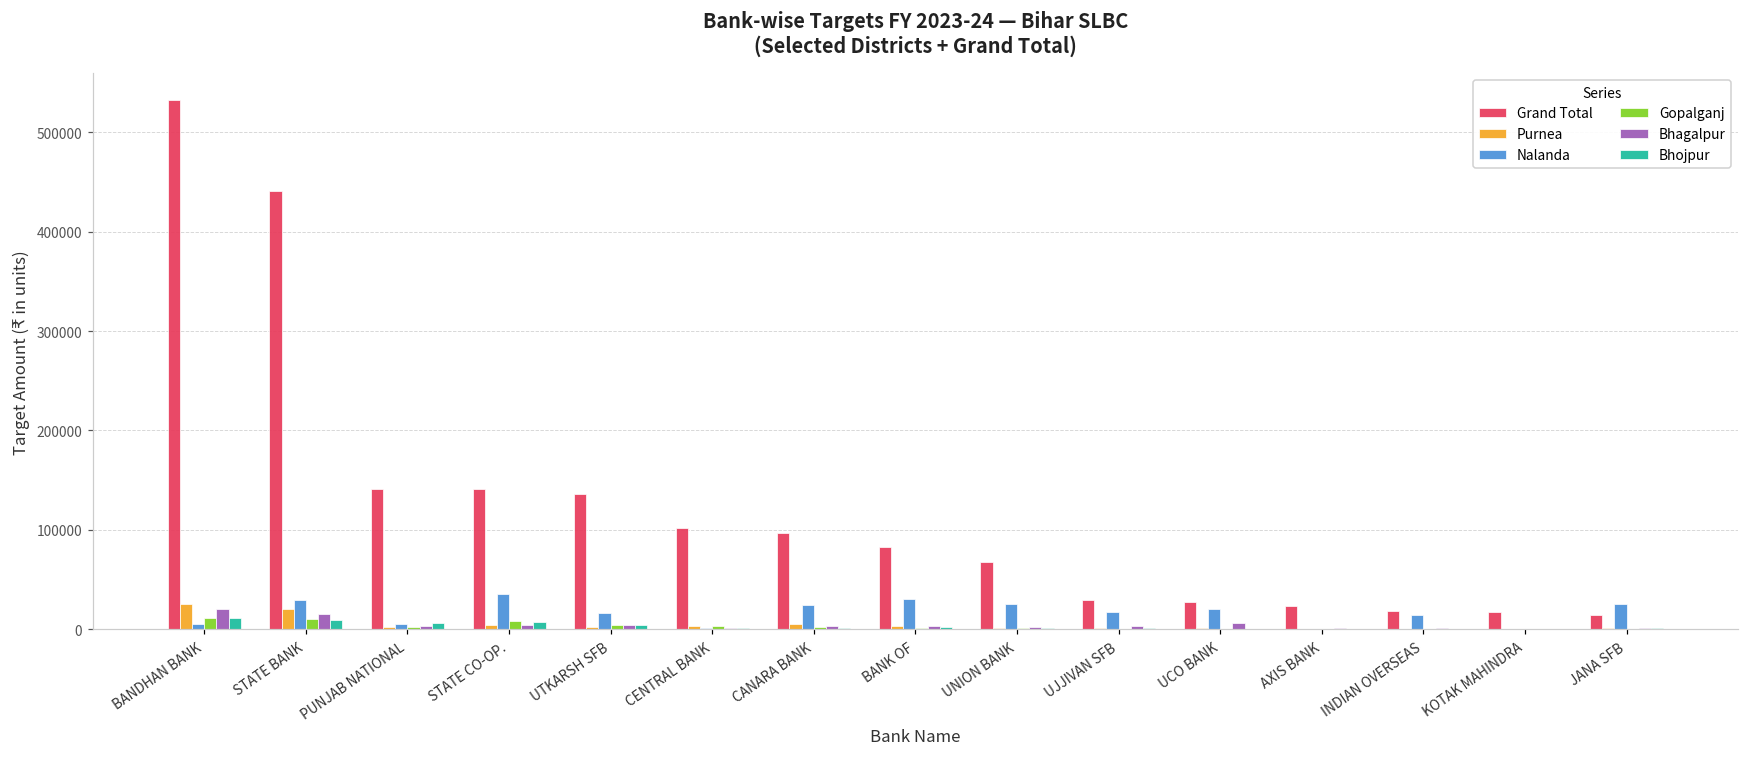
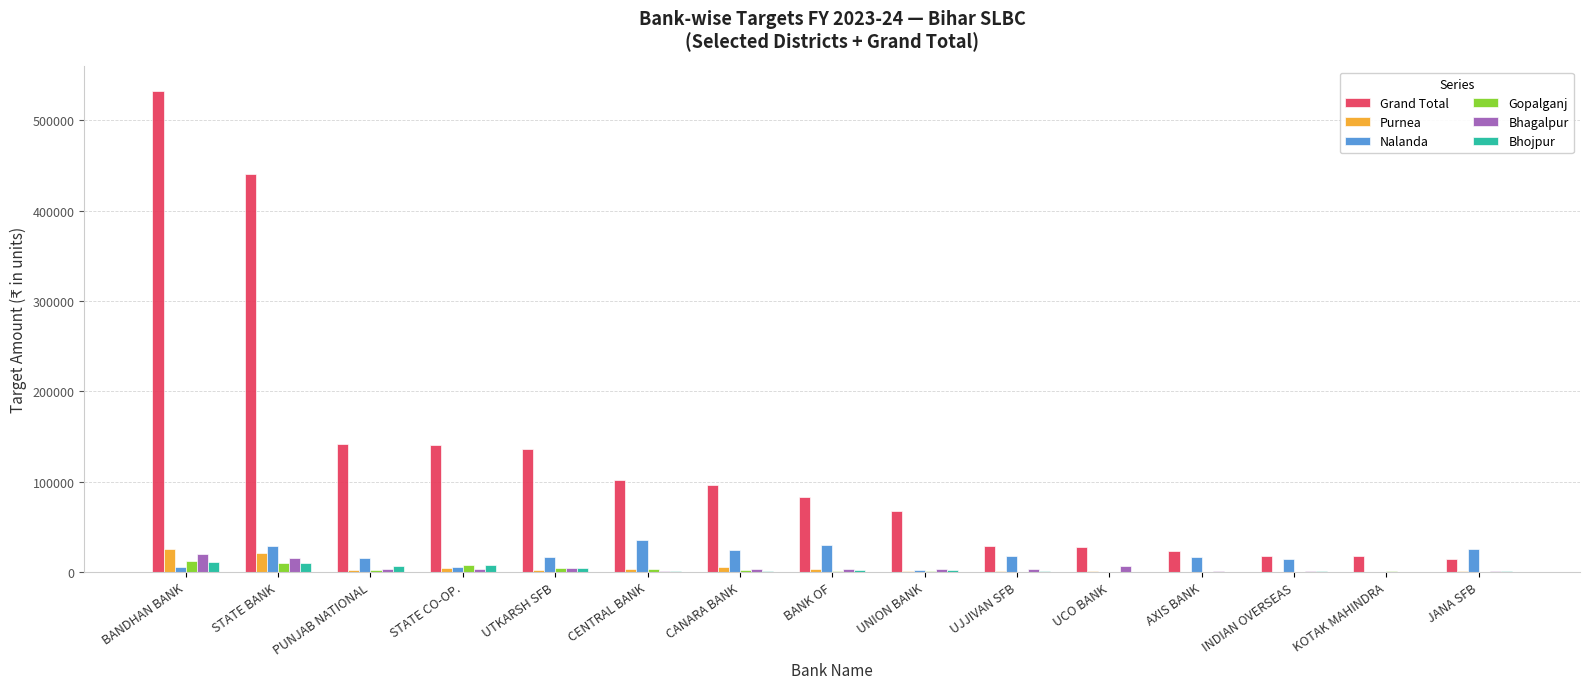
Nalanda, PUNJAB NATIONAL: 0 -> 20000
Nalanda, STATE CO-OP.: 40000 -> 10000
Nalanda, CENTRAL BANK: 0 -> 40000
Nalanda, UNION BANK: 30000 -> 0
Nalanda, UCO BANK: 20000 -> 0
Nalanda, AXIS BANK: 0 -> 20000
